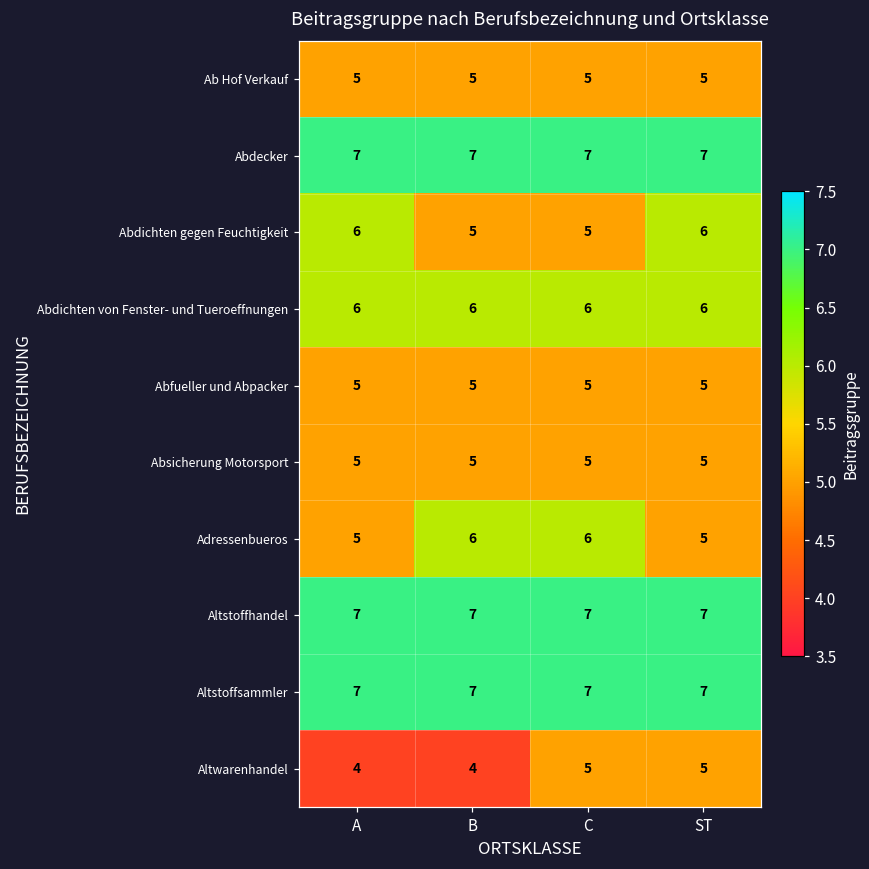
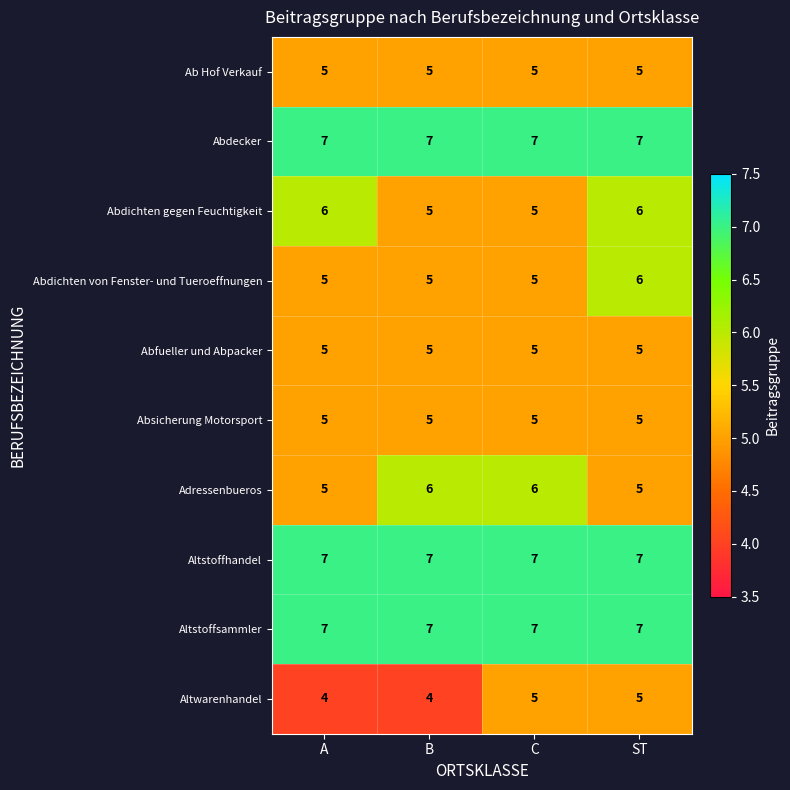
Abdichten von Fenster- und Tueroeffnungen, A: 6 -> 5
Abdichten von Fenster- und Tueroeffnungen, B: 6 -> 5
Abdichten von Fenster- und Tueroeffnungen, C: 6 -> 5
